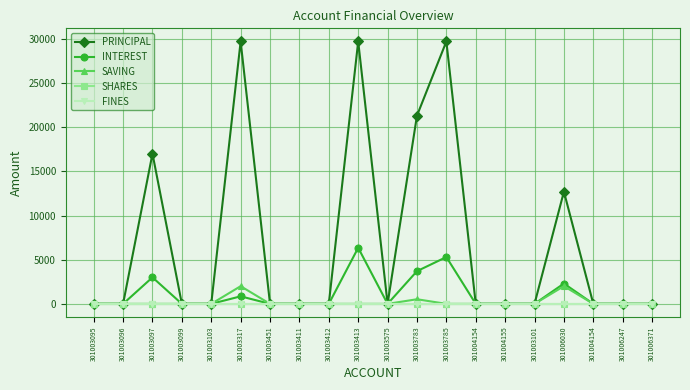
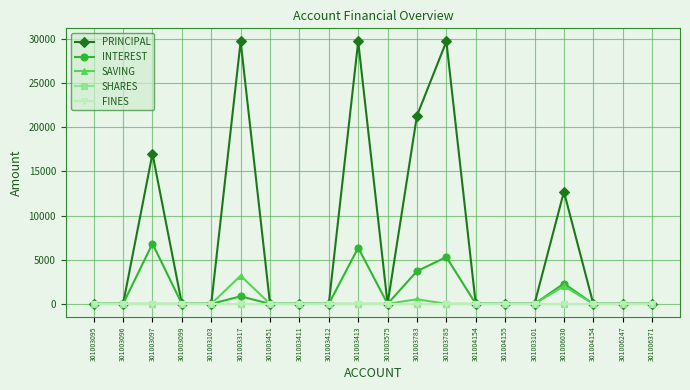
INTEREST, 301003097: 3000 -> 7000
SAVING, 301003317: 2000 -> 3000
